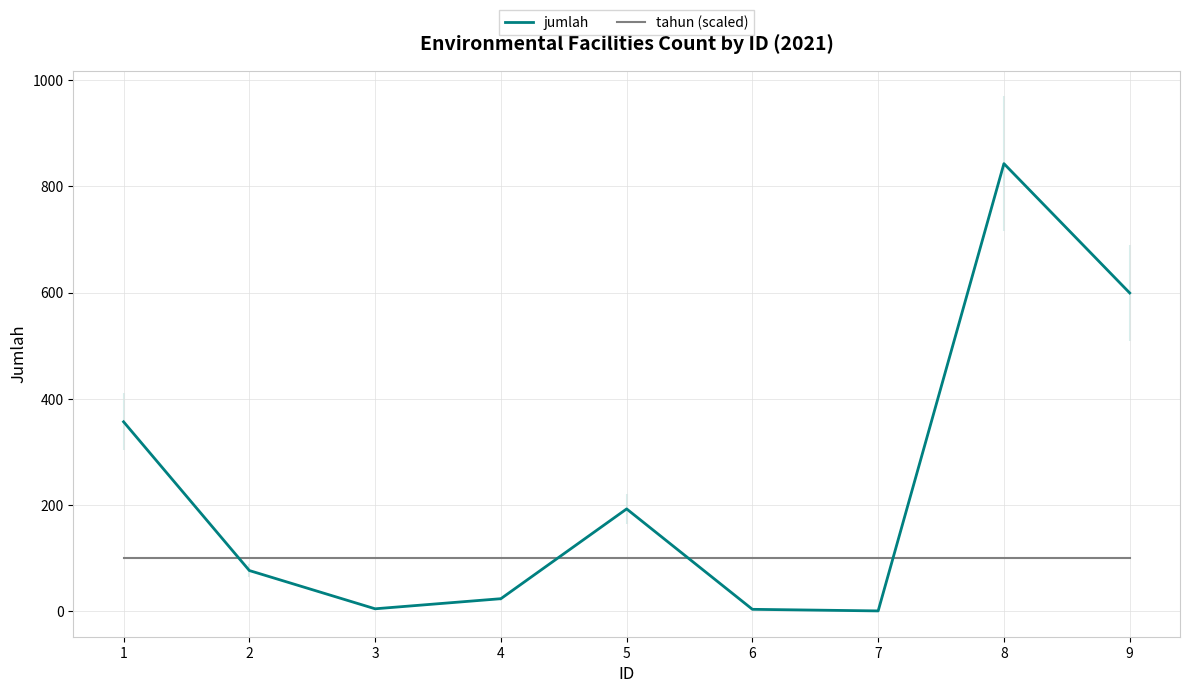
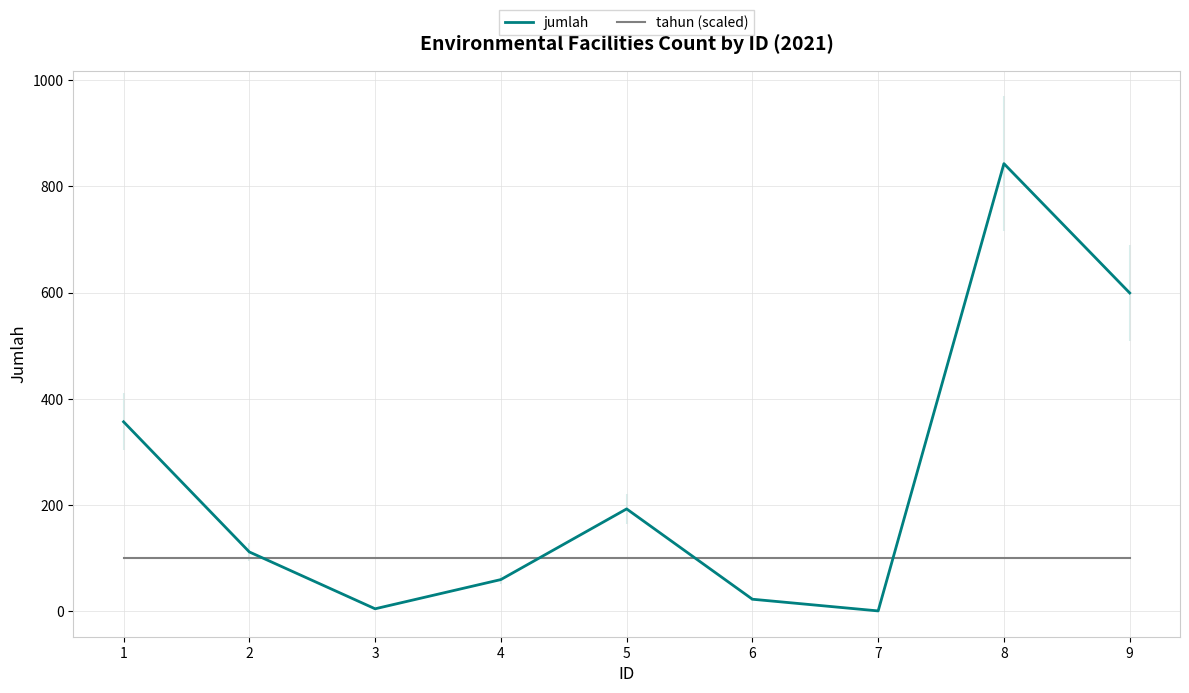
jumlah, 2: 80 -> 110
jumlah, 4: 20 -> 60
jumlah, 6: 0 -> 20
